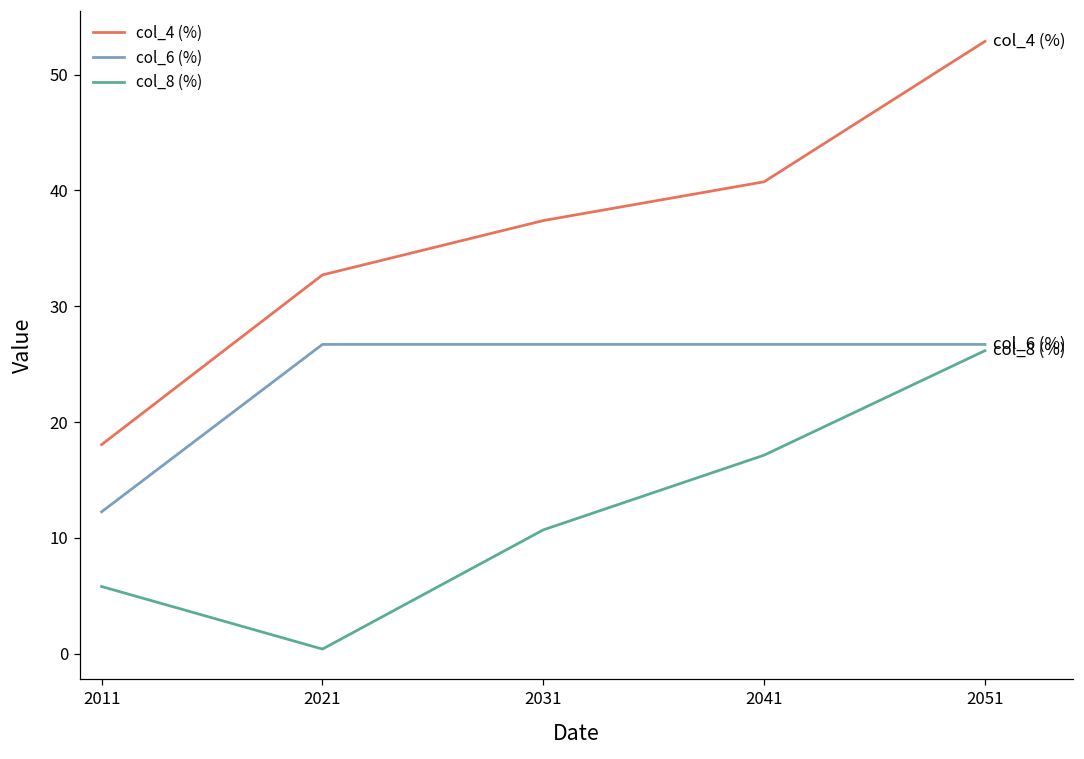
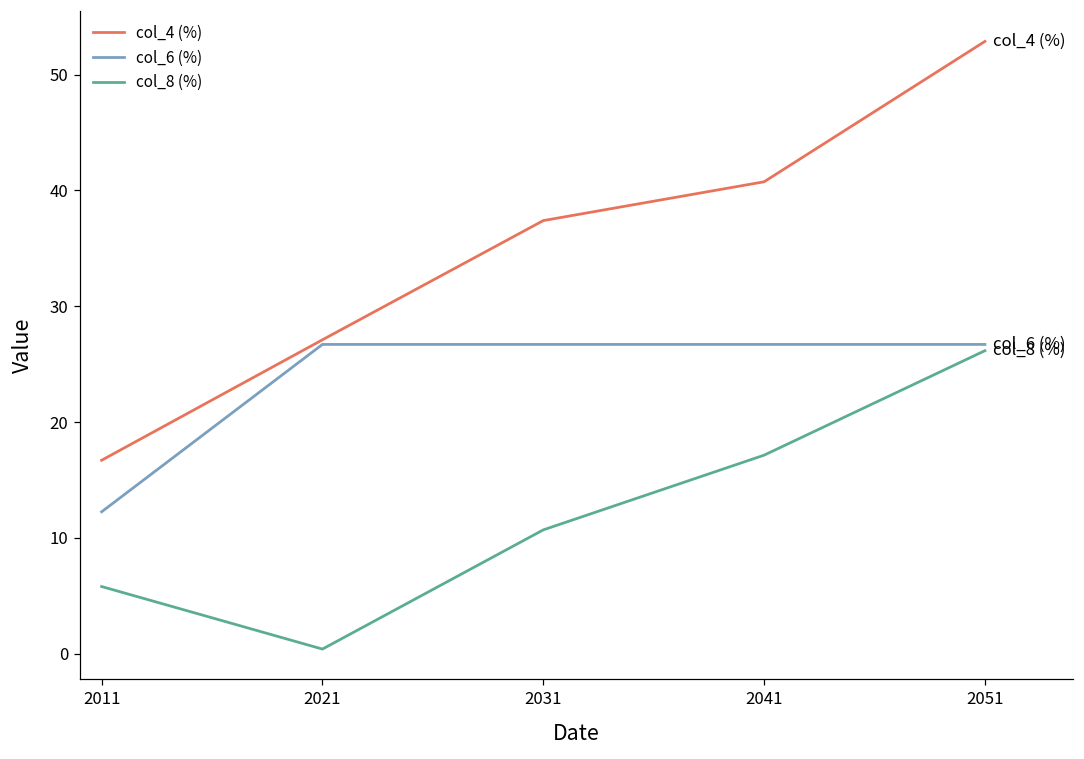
col_4 (%), 2011: 18.1 -> 16.7
col_4 (%), 2021: 32.7 -> 27.1
